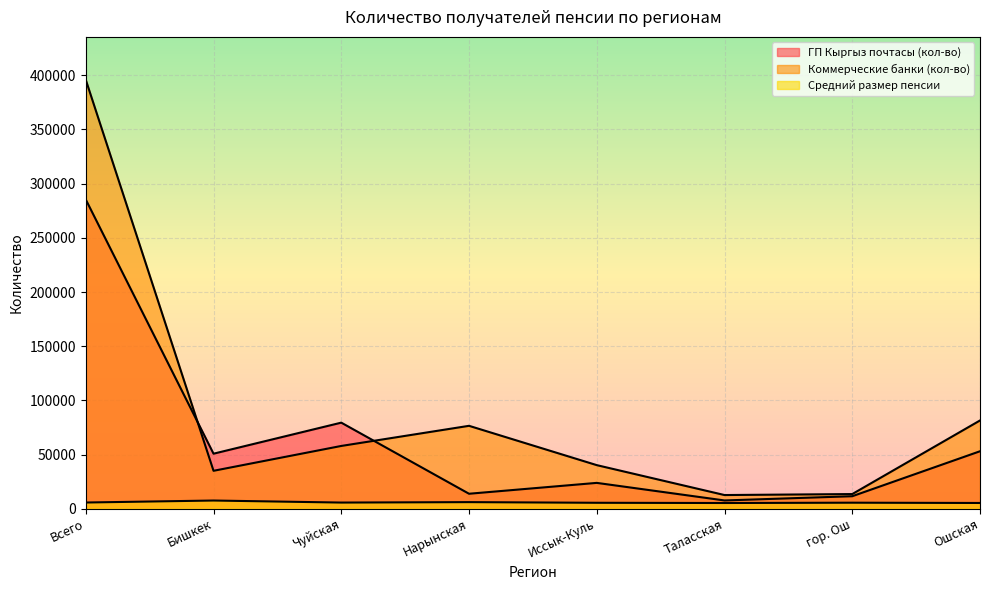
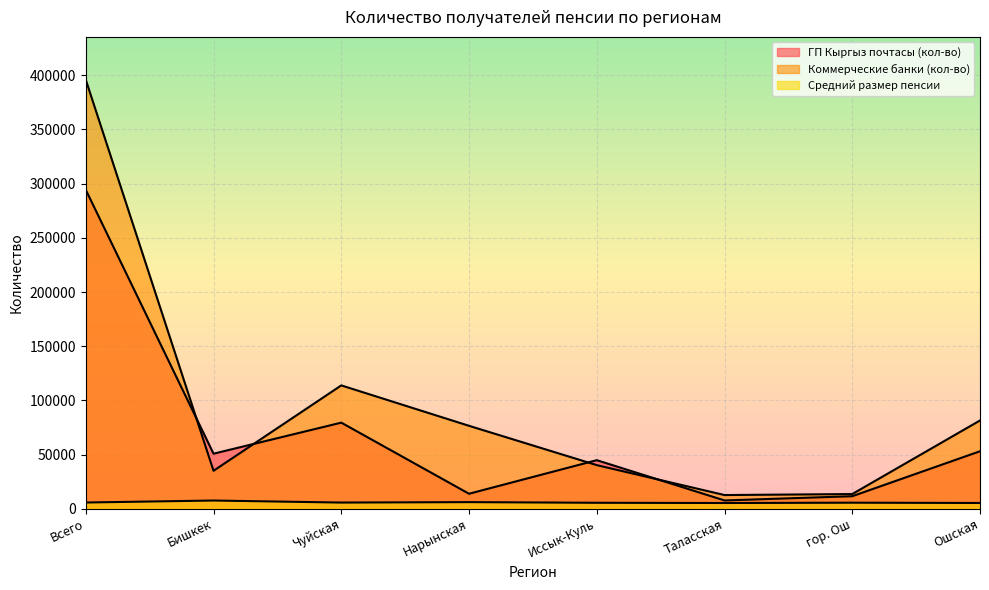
ГП Кыргыз почтасы (кол-во), Всего: 285000 -> 294000
Коммерческие банки (кол-во), Чуйская: 58000 -> 114000
ГП Кыргыз почтасы (кол-во), Иссык-Куль: 24000 -> 45000
